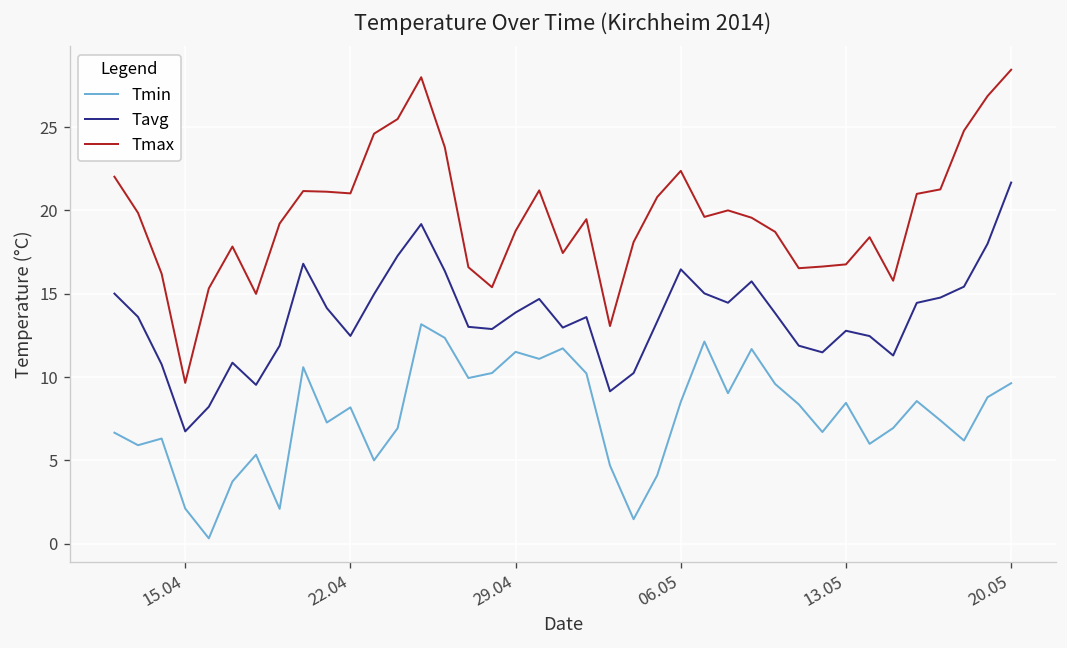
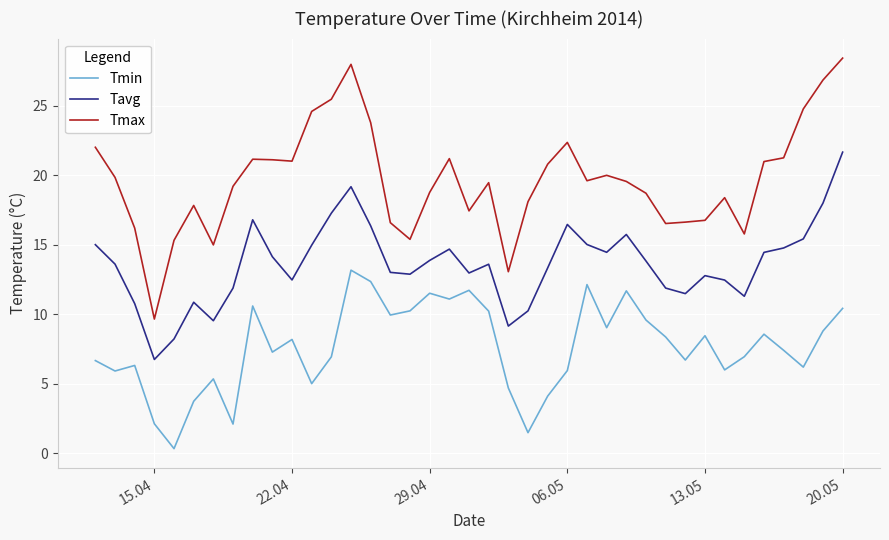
Tmin, 06.05: 8.5 -> 5.9
Tmin, 20.05: 9.6 -> 10.4
